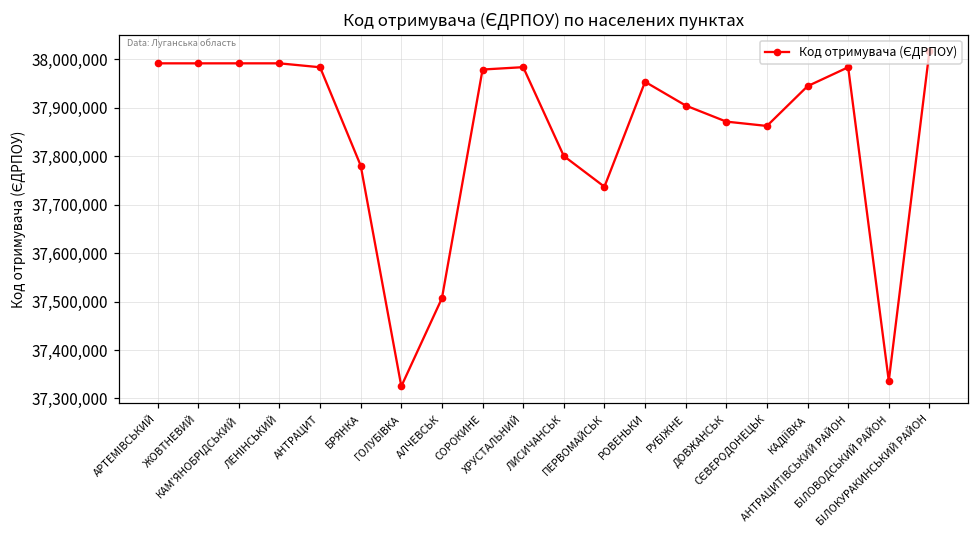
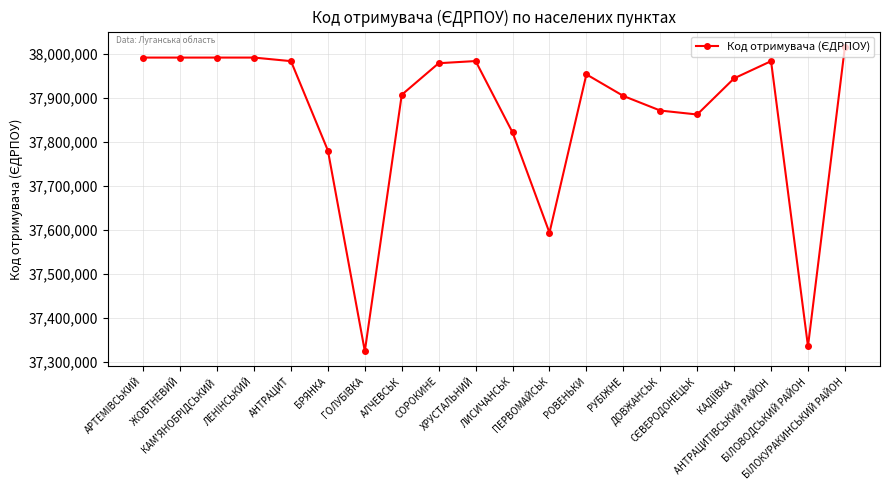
АЛЧЕВСЬК: 37,510,000 -> 37,910,000
ЛИСИЧАНСЬК: 37,800,000 -> 37,820,000
ПЕРВОМАЙСЬК: 37,740,000 -> 37,590,000
